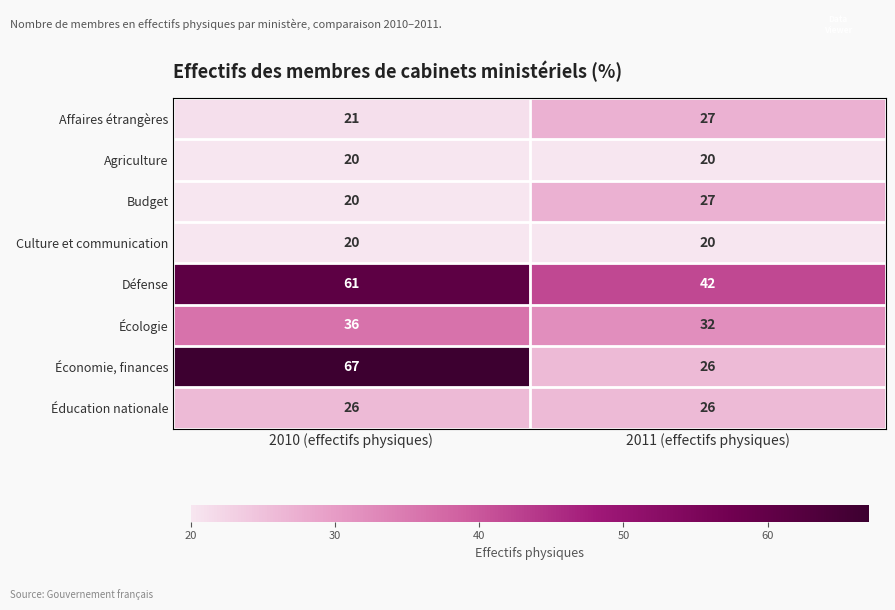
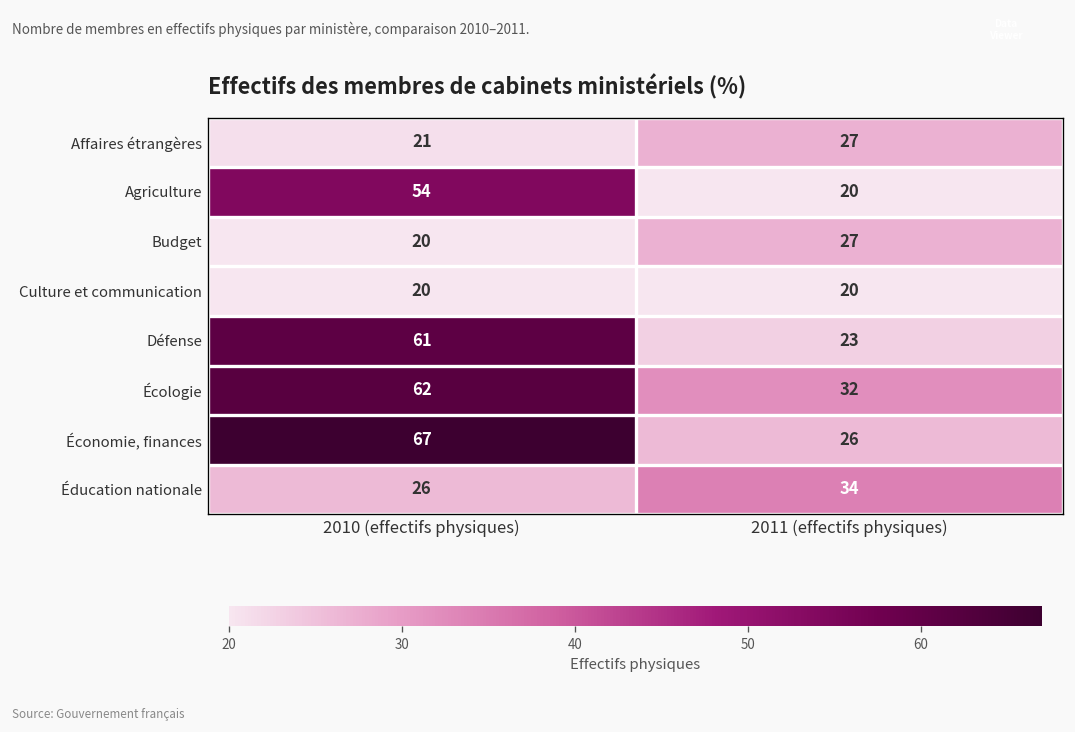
Agriculture, 2010 (effectifs physiques): 20 -> 54
Défense, 2011 (effectifs physiques): 42 -> 23
Écologie, 2010 (effectifs physiques): 36 -> 62
Éducation nationale, 2011 (effectifs physiques): 26 -> 34
